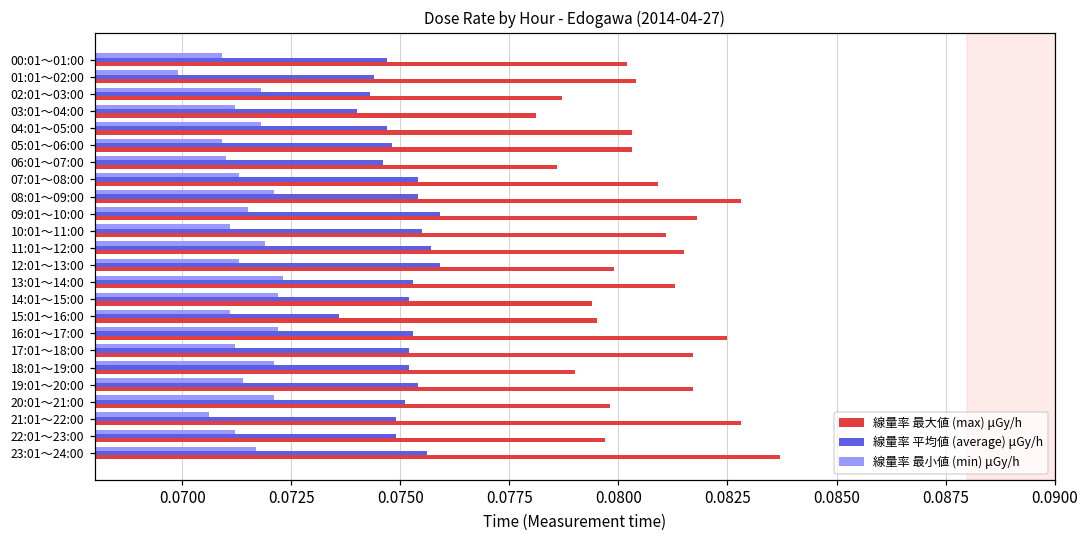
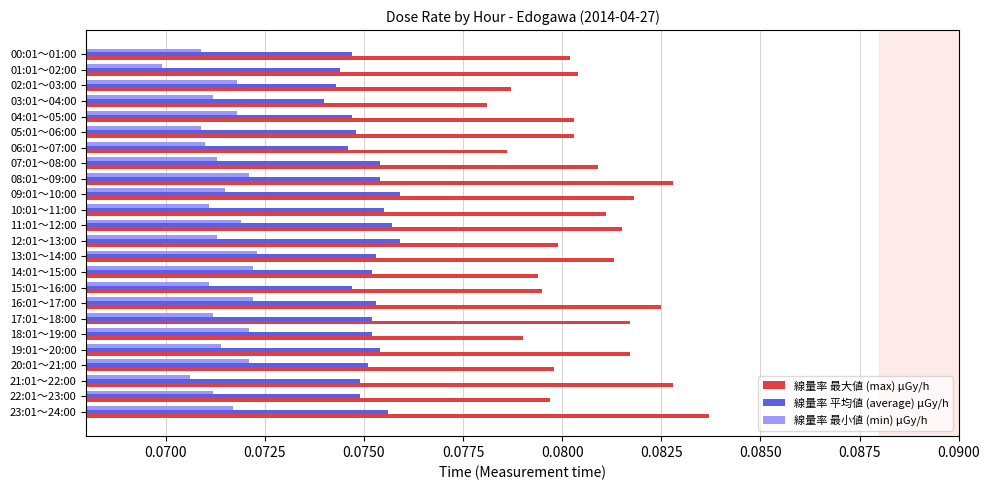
線量率 平均値 (average) μGy/h, 15:01～16:00: 0.0736 -> 0.0747
